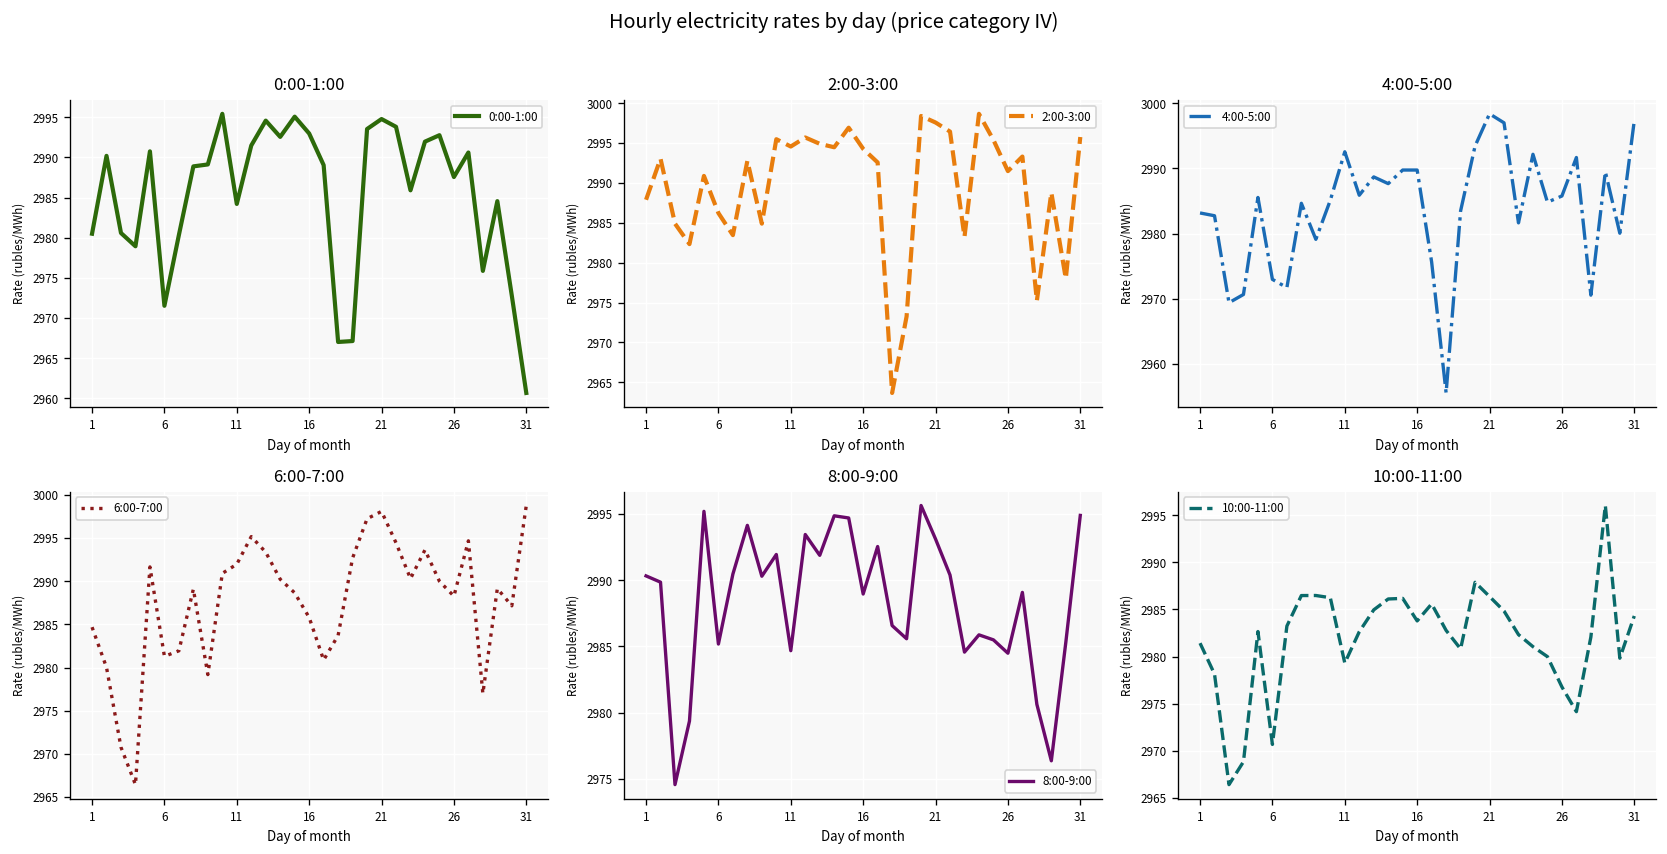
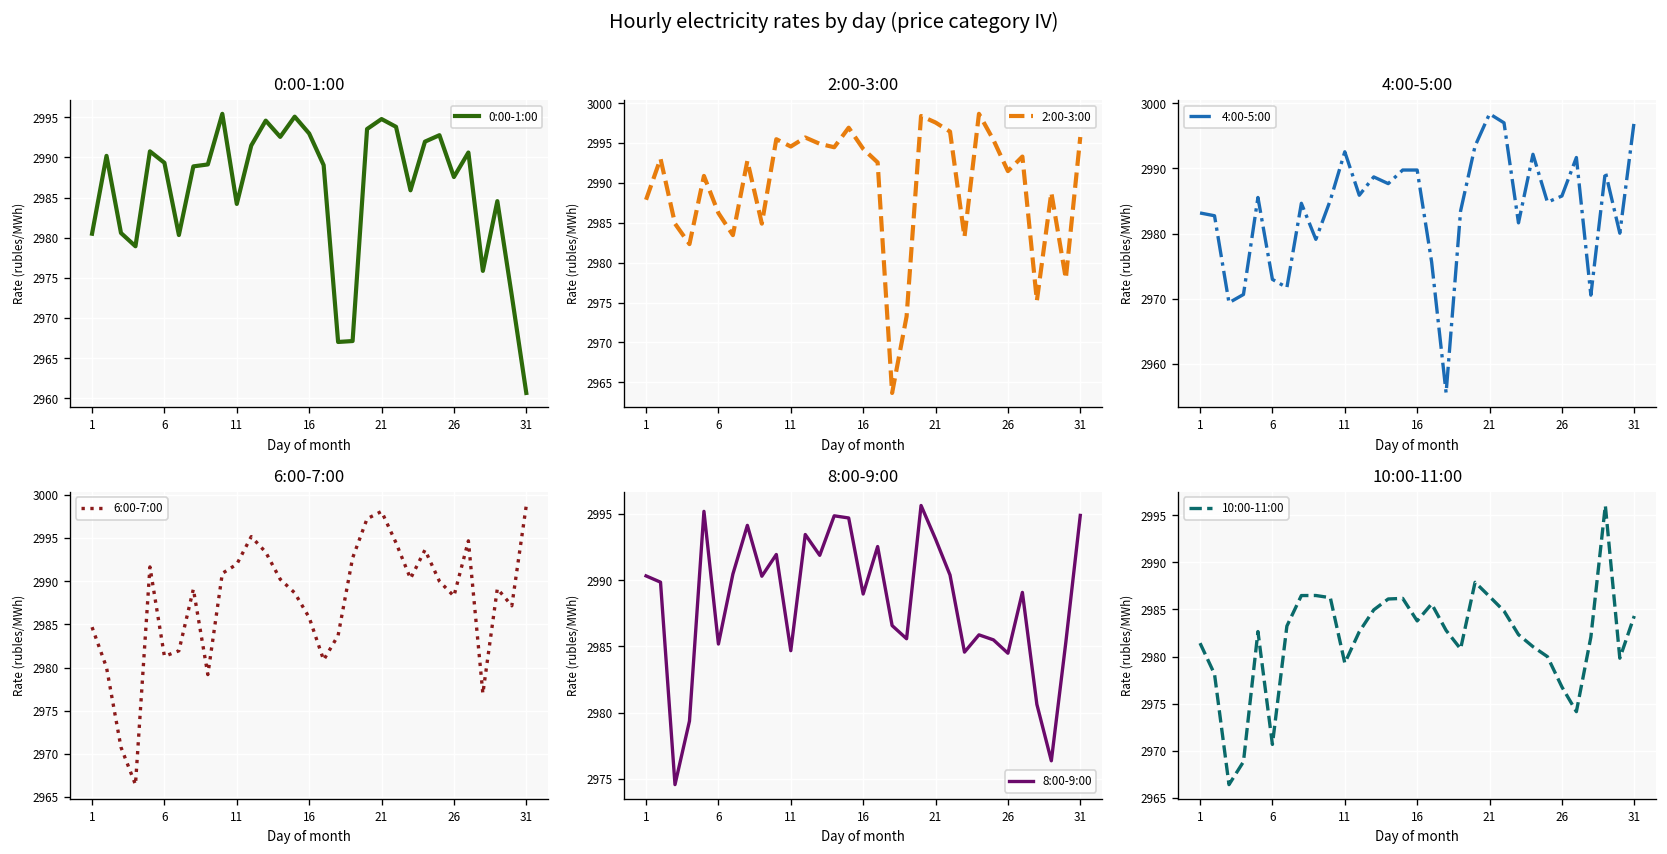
0:00-1:00, 6: 2972 -> 2989
